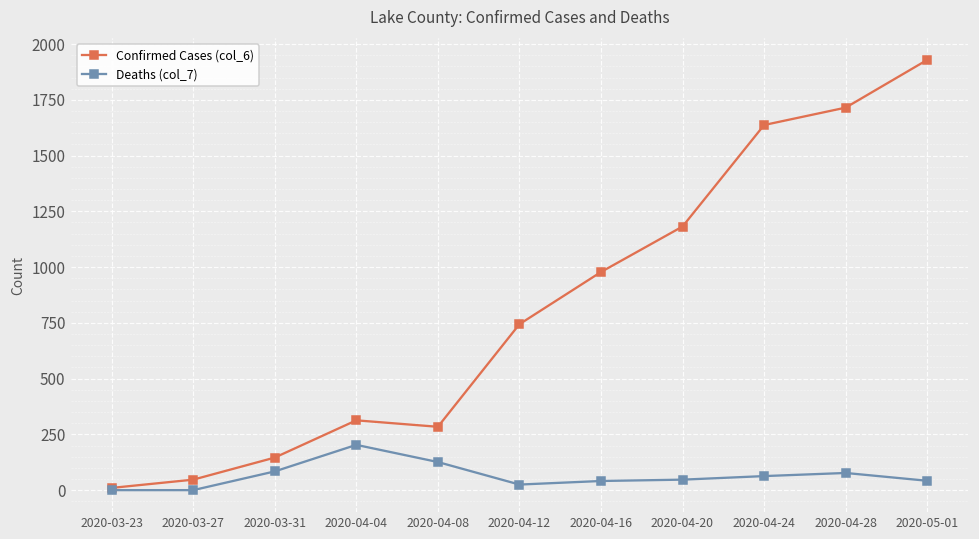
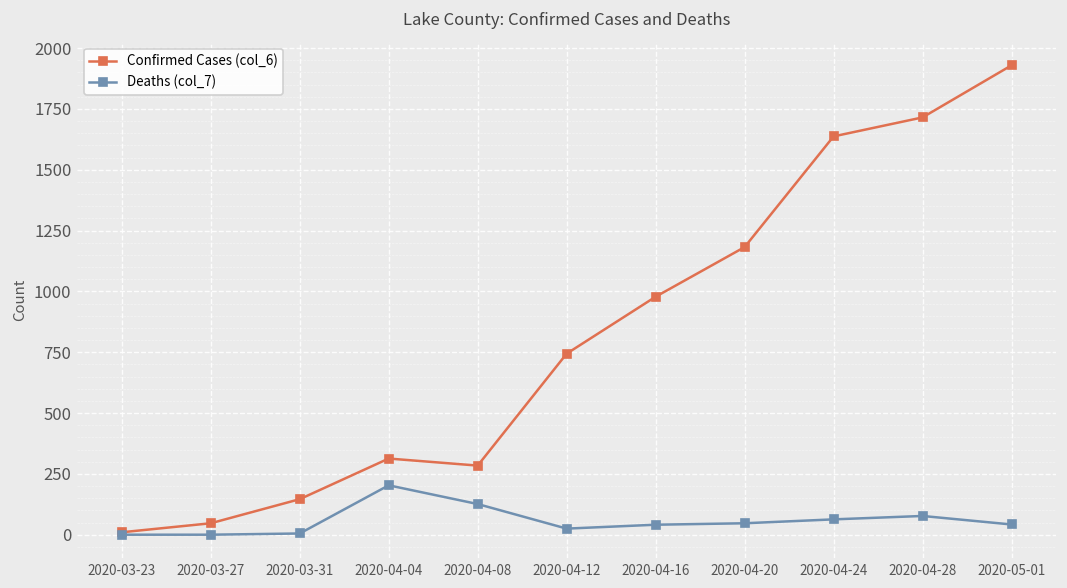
Deaths (col_7), 2020-03-31: 80 -> 10
